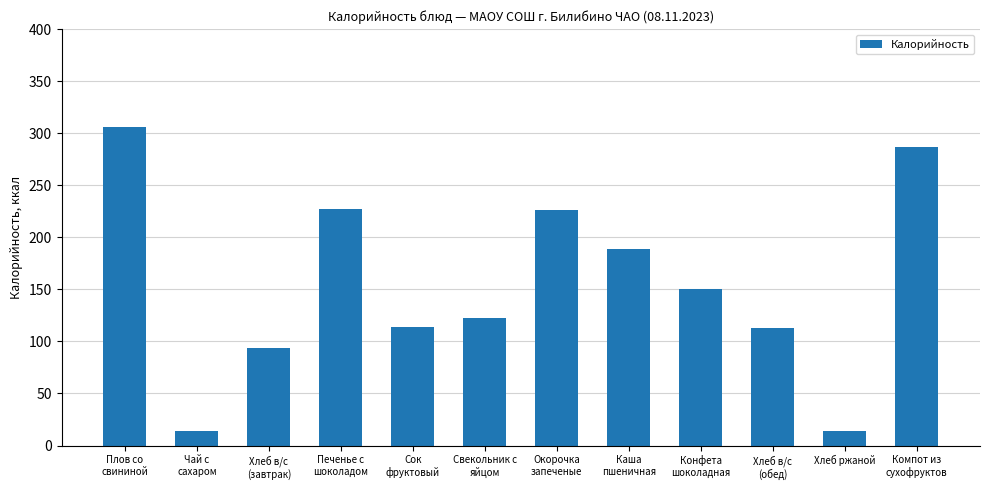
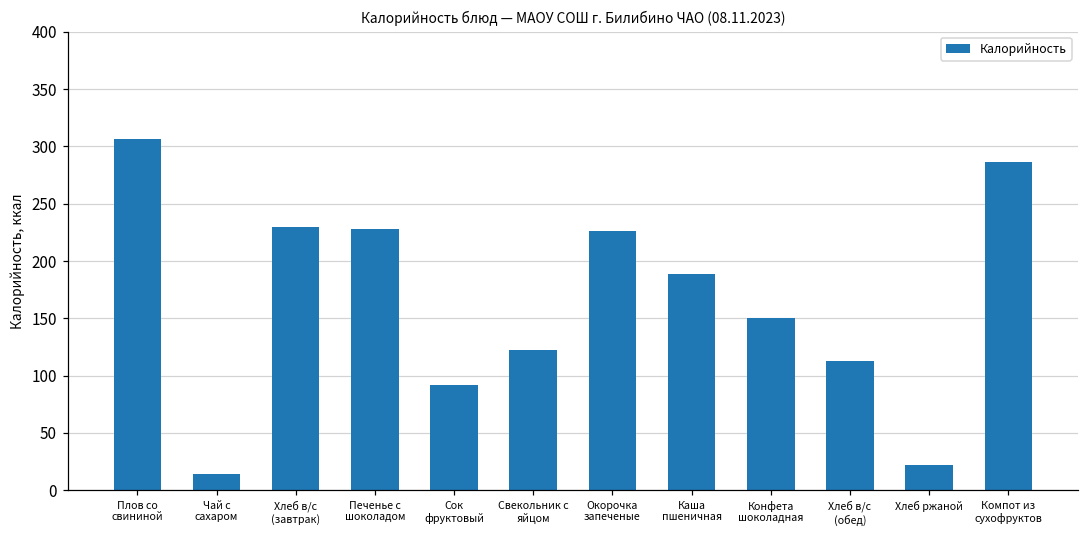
Хлеб в/с (завтрак): 93 -> 230
Сок фруктовый: 114 -> 92
Хлеб ржаной: 14 -> 22
